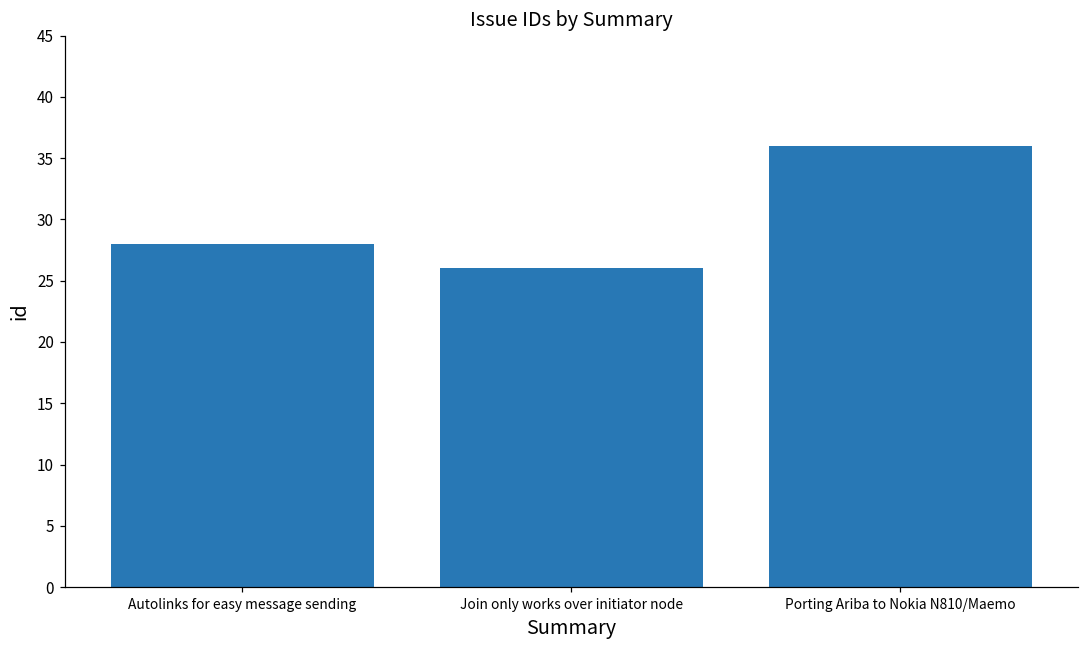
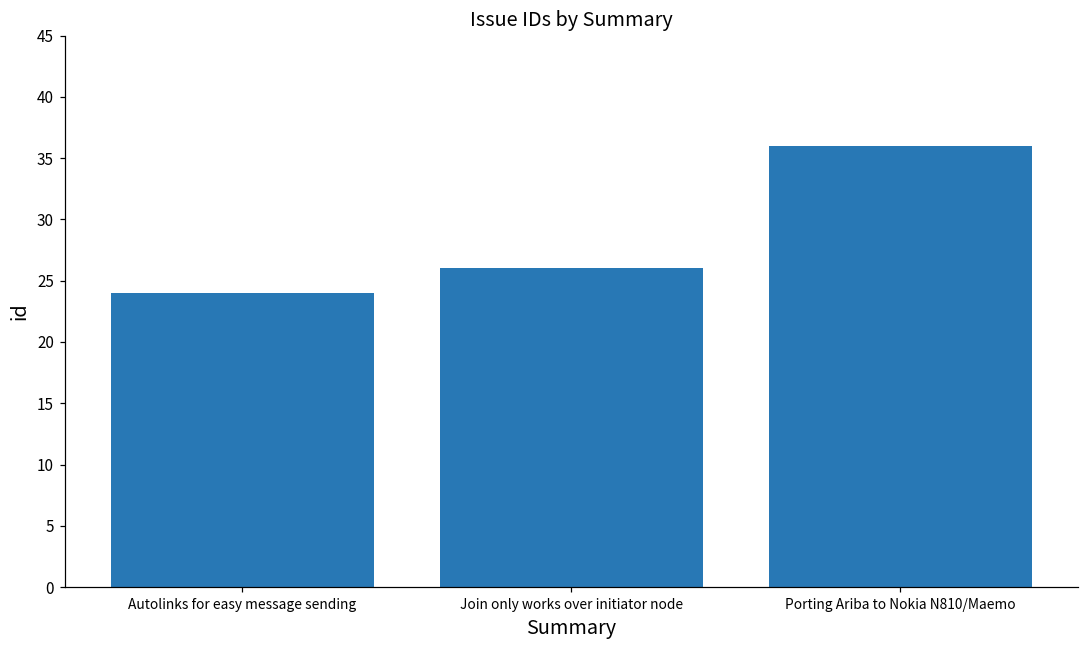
Autolinks for easy message sending: 28 -> 24
